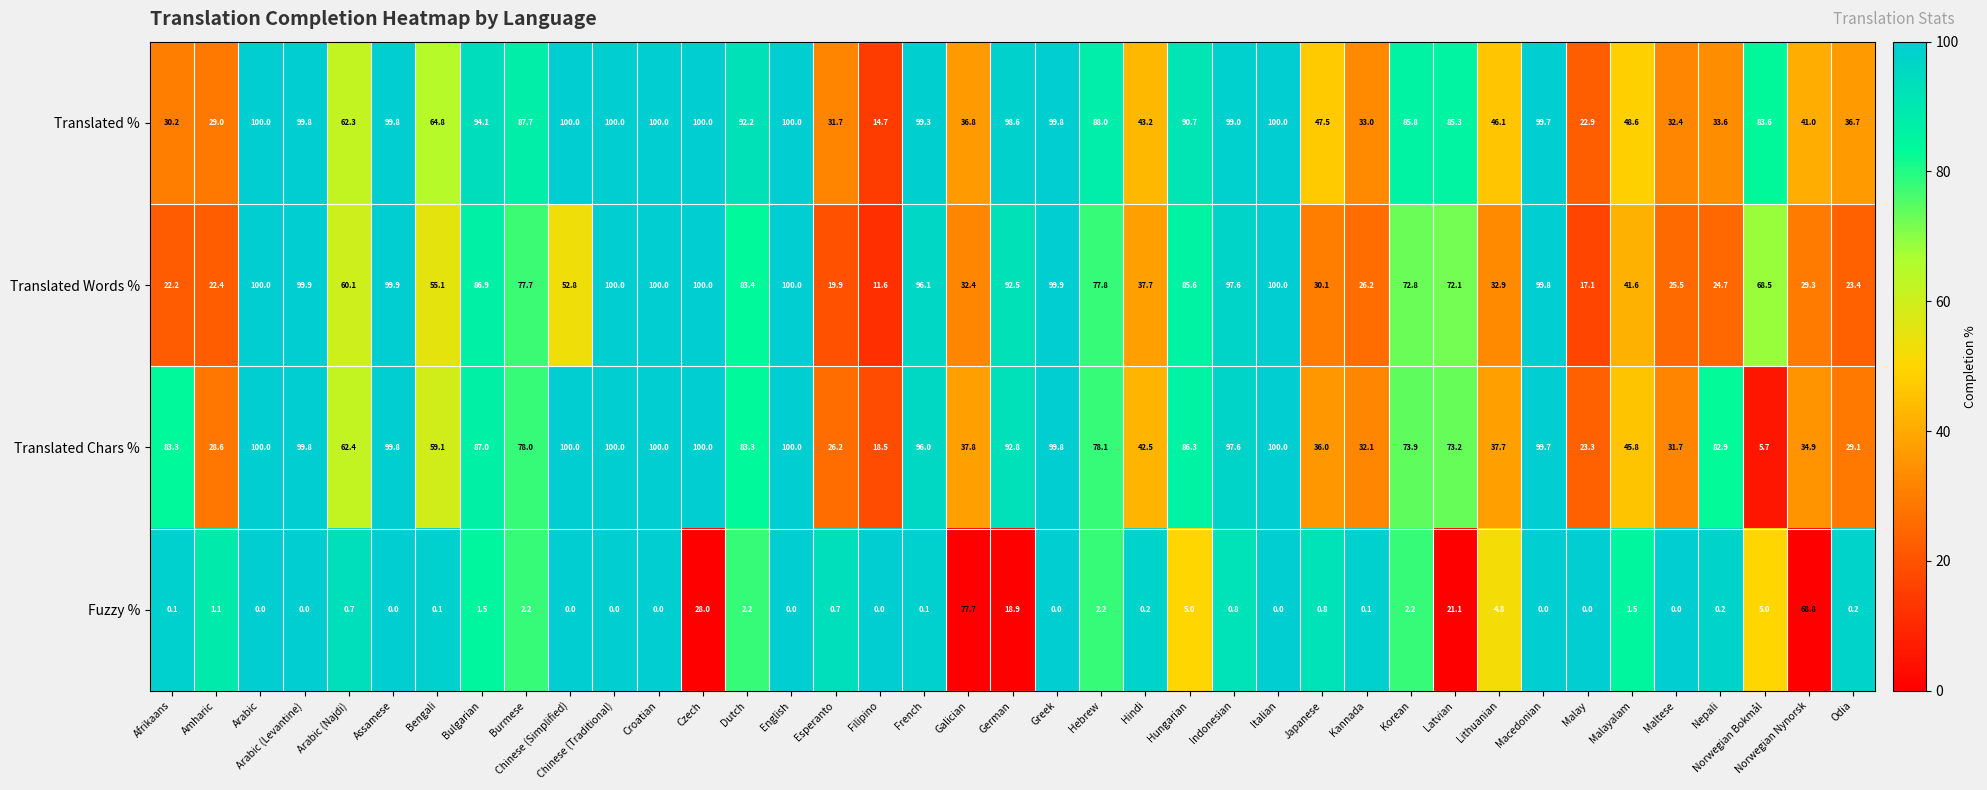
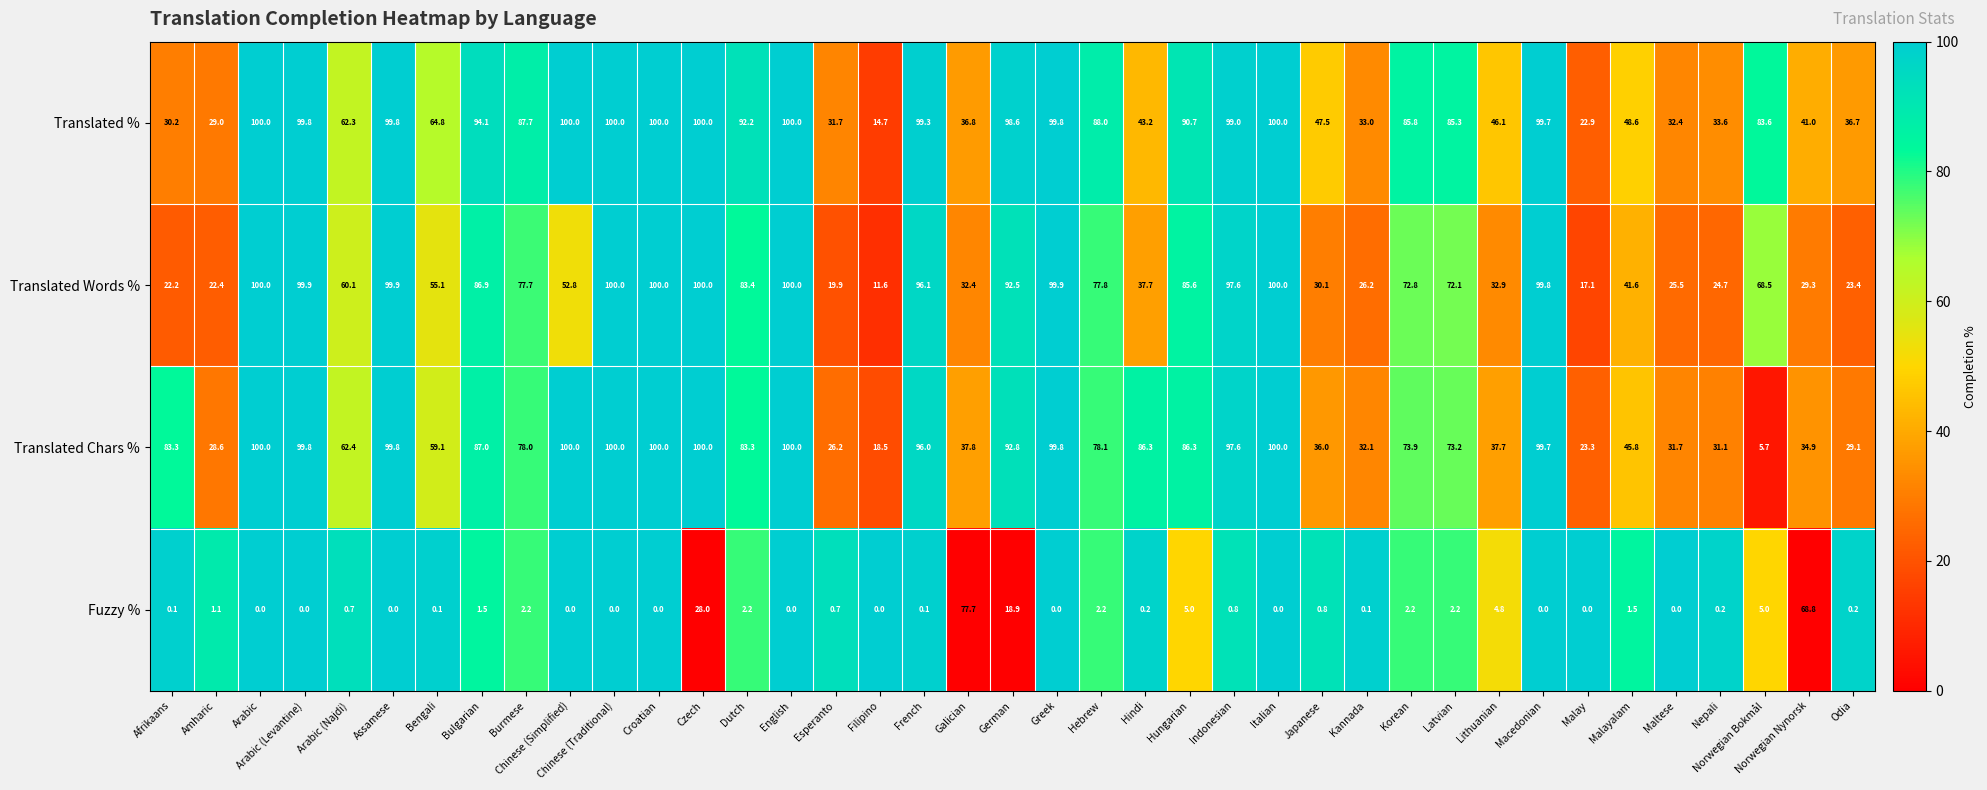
Translated Chars %, Hindi: 42.5 -> 86.3
Translated Chars %, Nepali: 82.9 -> 31.1
Fuzzy %, Latvian: 21.1 -> 2.2
